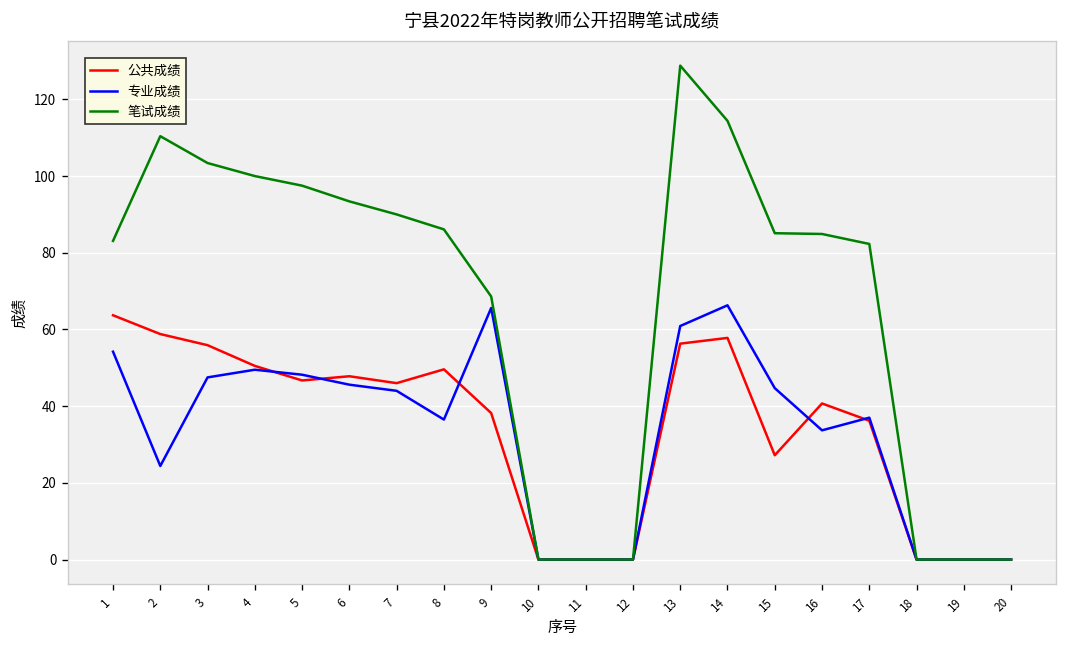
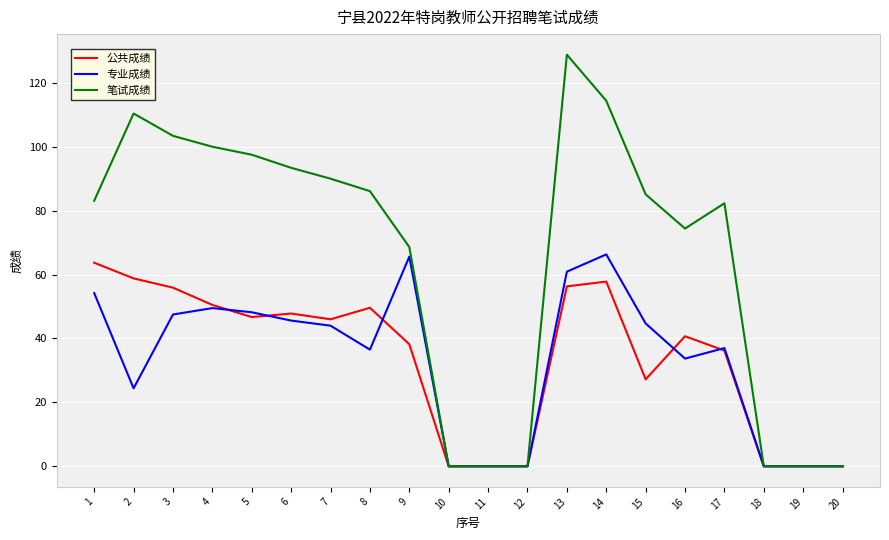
笔试成绩, 16: 85 -> 74
